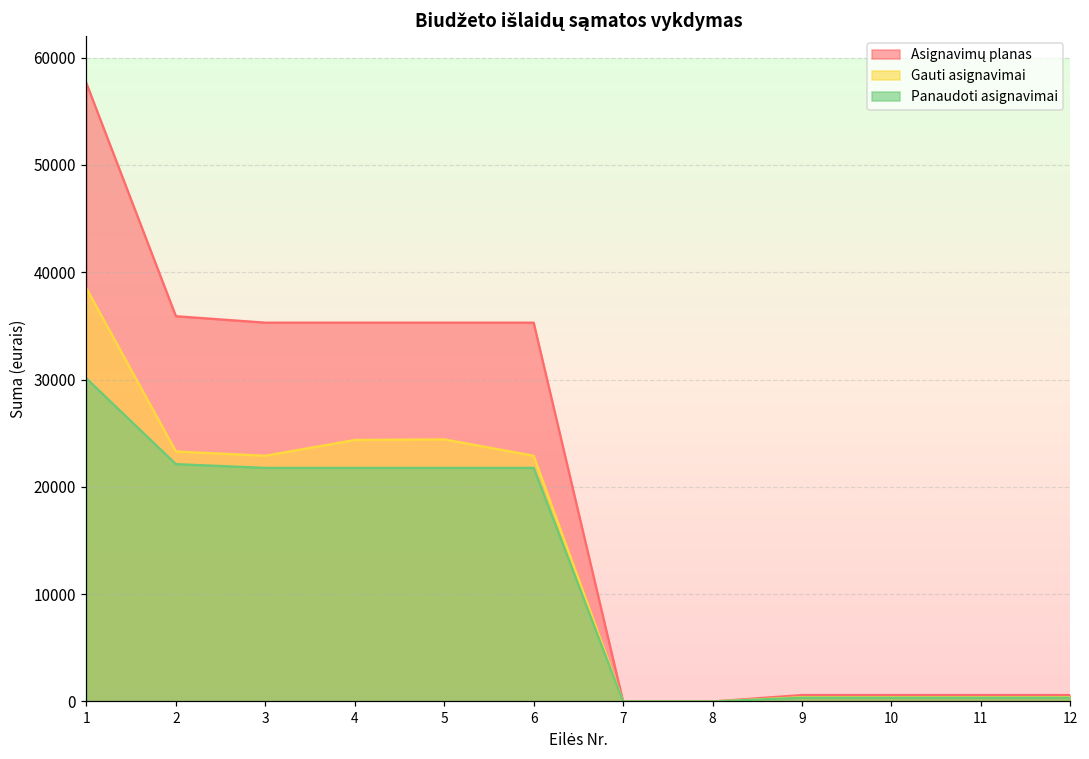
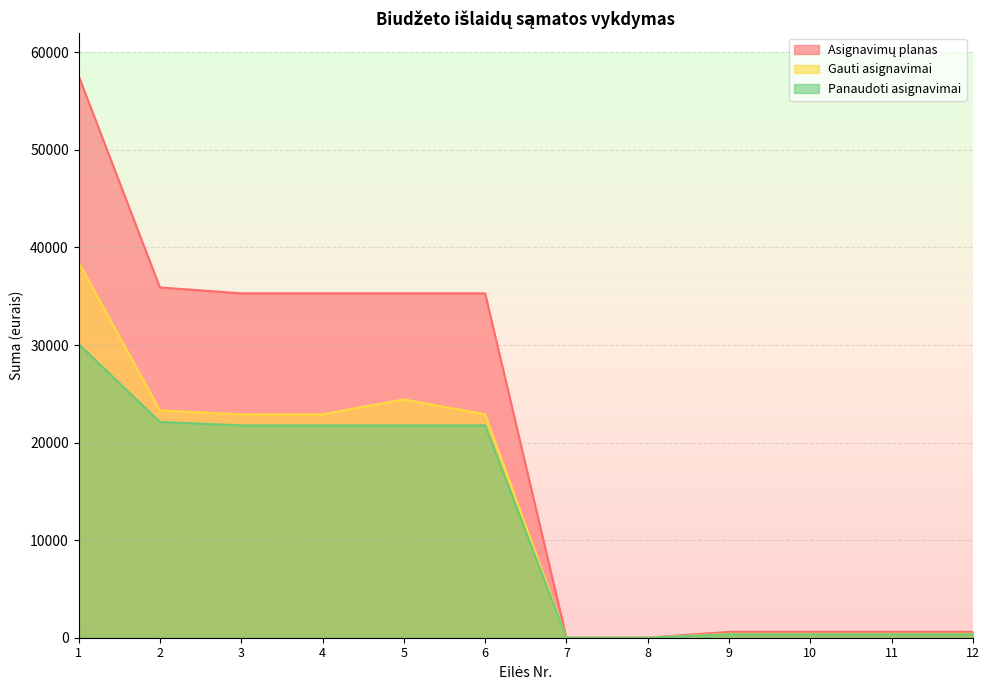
Gauti asignavimai, 4: 24000 -> 23000
